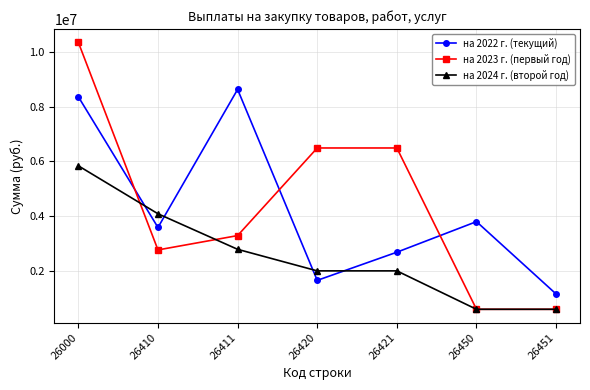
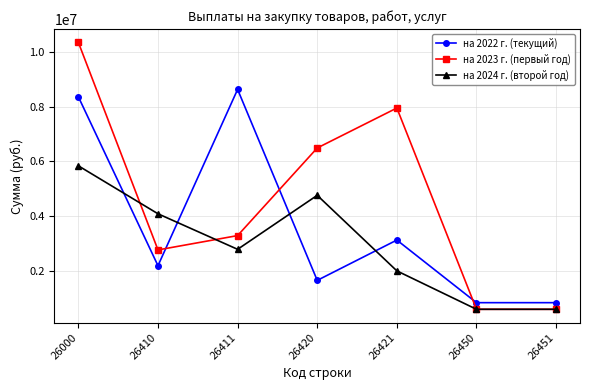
на 2022 г. (текущий), 26410: 3600000 -> 2200000
на 2024 г. (второй год), 26420: 2000000 -> 4800000
на 2022 г. (текущий), 26421: 2700000 -> 3100000
на 2023 г. (первый год), 26421: 6500000 -> 8000000
на 2022 г. (текущий), 26450: 3800000 -> 800000
на 2022 г. (текущий), 26451: 1100000 -> 800000
